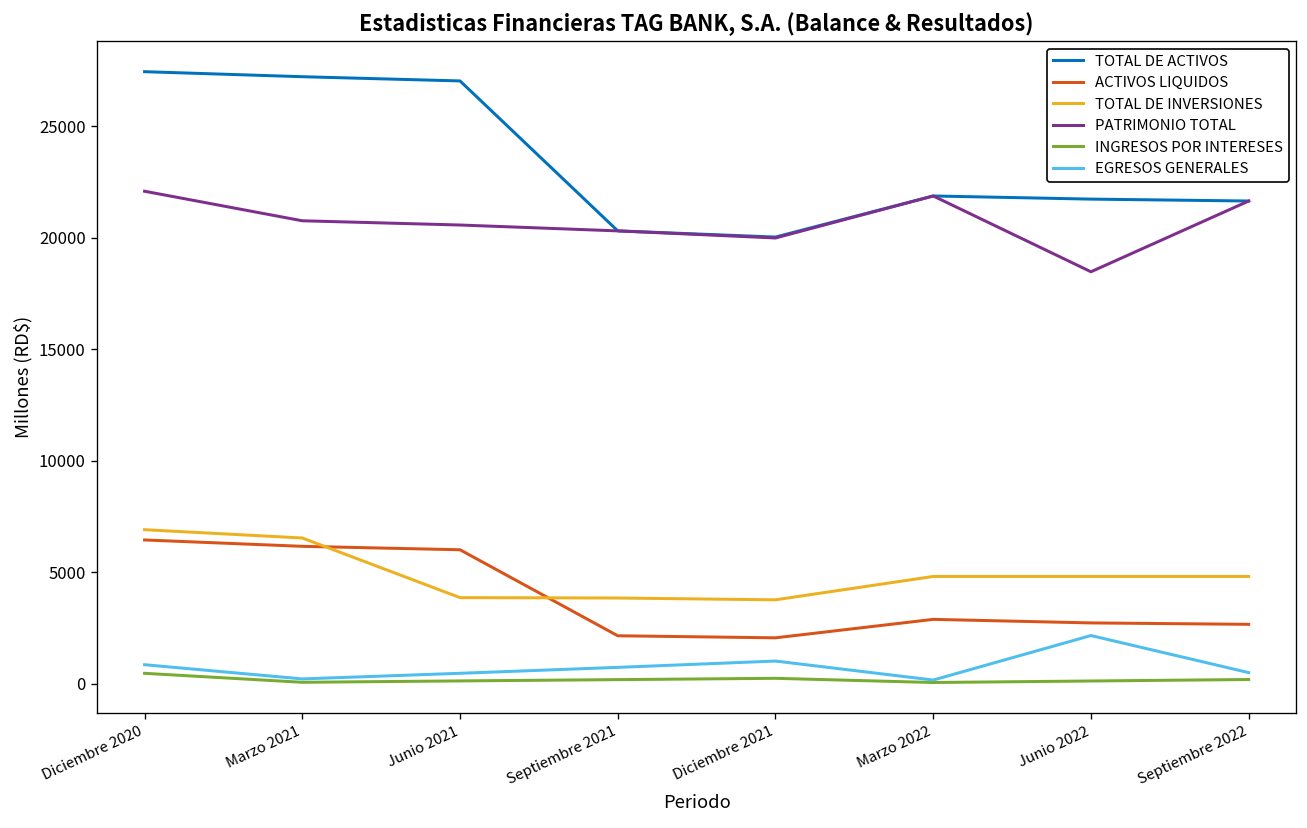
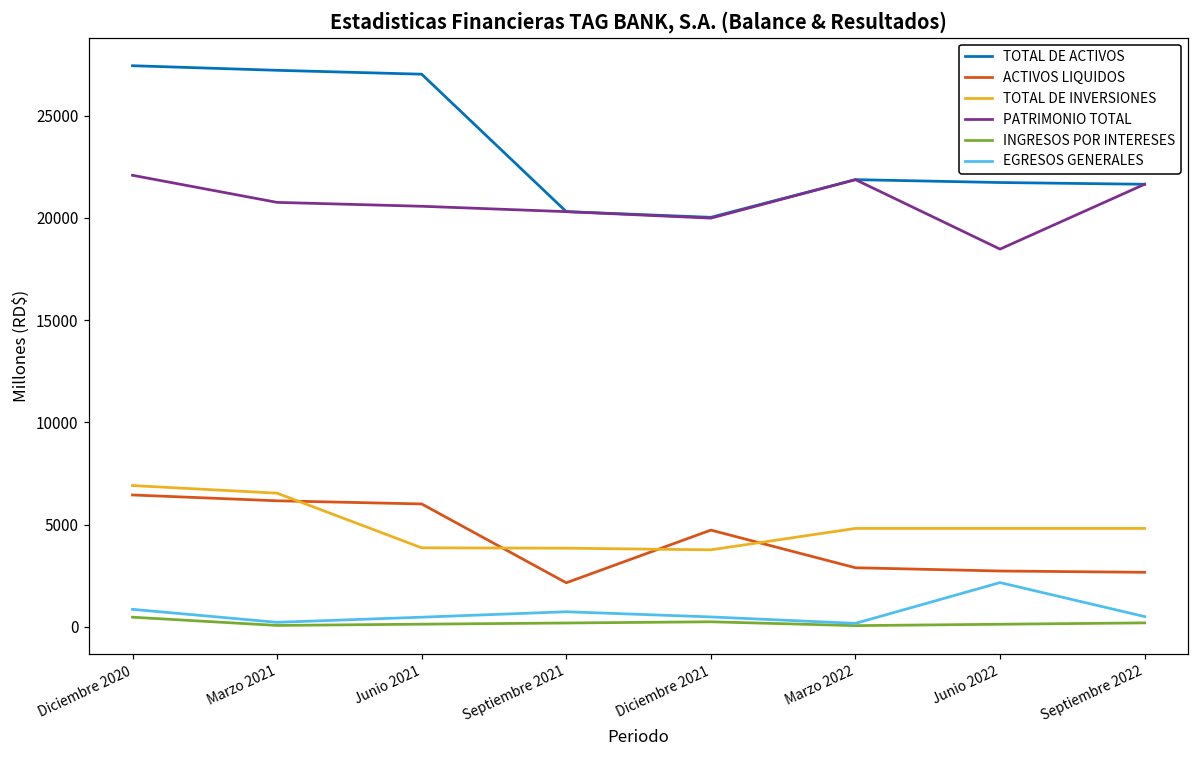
ACTIVOS LIQUIDOS, Diciembre 2021: 2100 -> 4700
EGRESOS GENERALES, Diciembre 2021: 1000 -> 500
